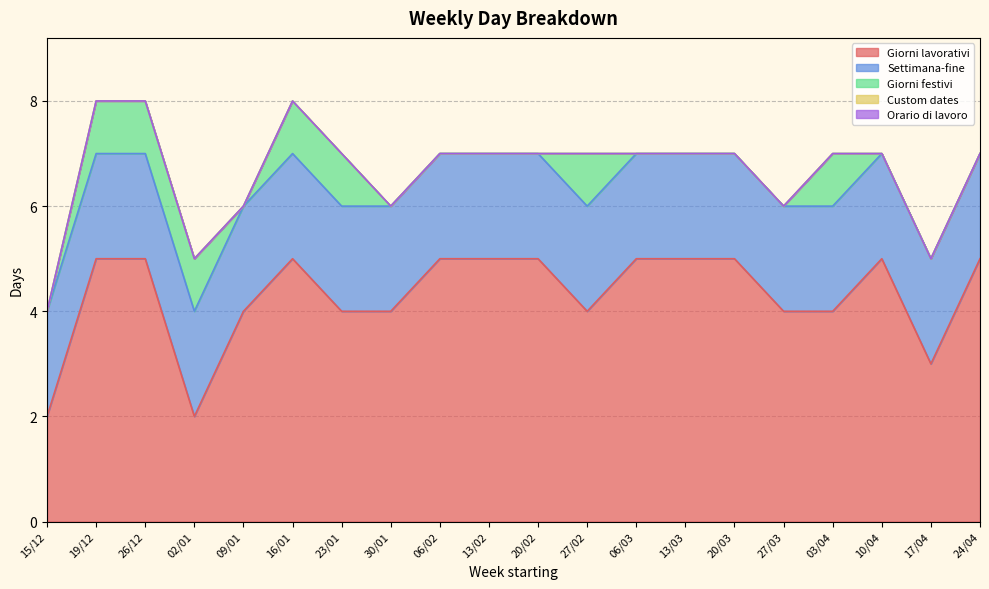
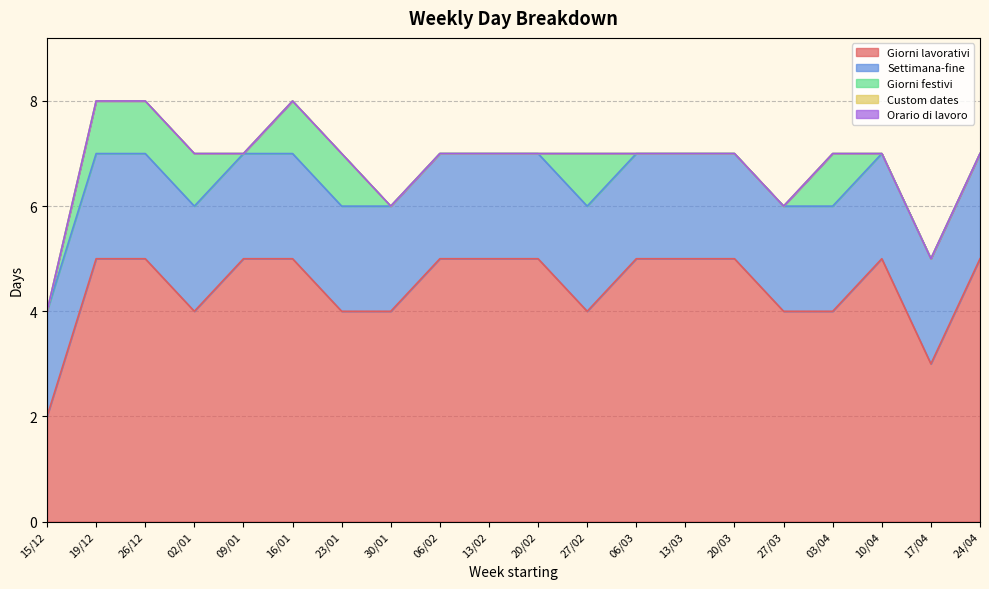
Giorni lavorativi, 02/01: 2 -> 4
Giorni lavorativi, 09/01: 4 -> 5
